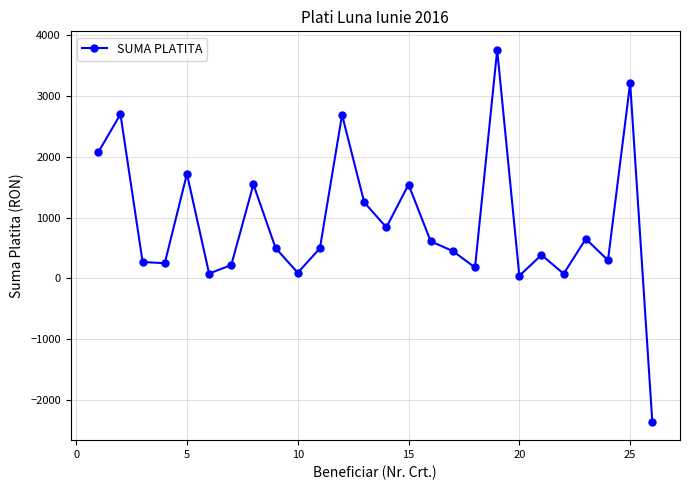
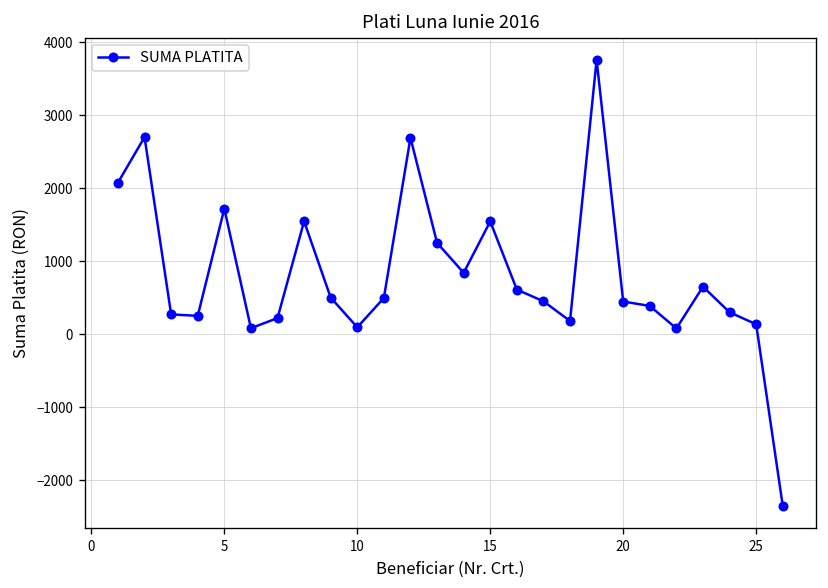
20: 0 -> 400
25: 3200 -> 100
